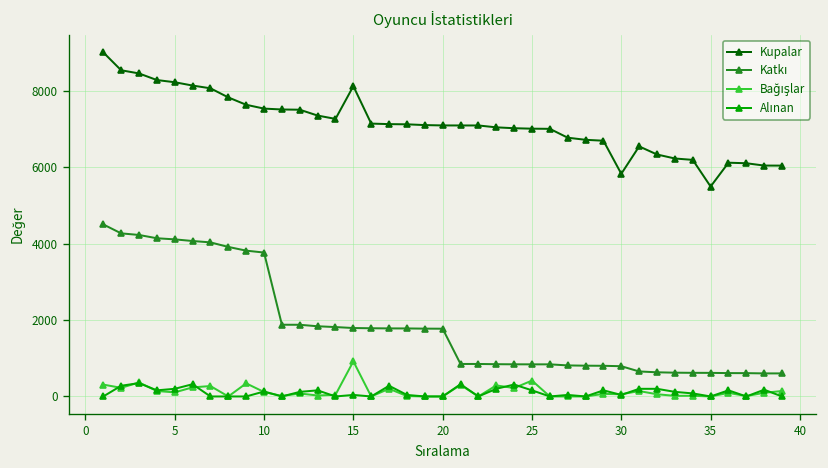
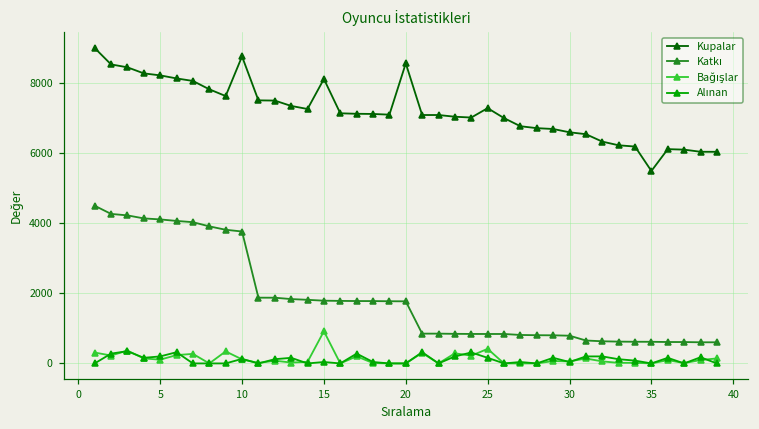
Kupalar, 10: 7500 -> 8800
Kupalar, 20: 7100 -> 8600
Kupalar, 25: 7000 -> 7300
Kupalar, 30: 5800 -> 6600
